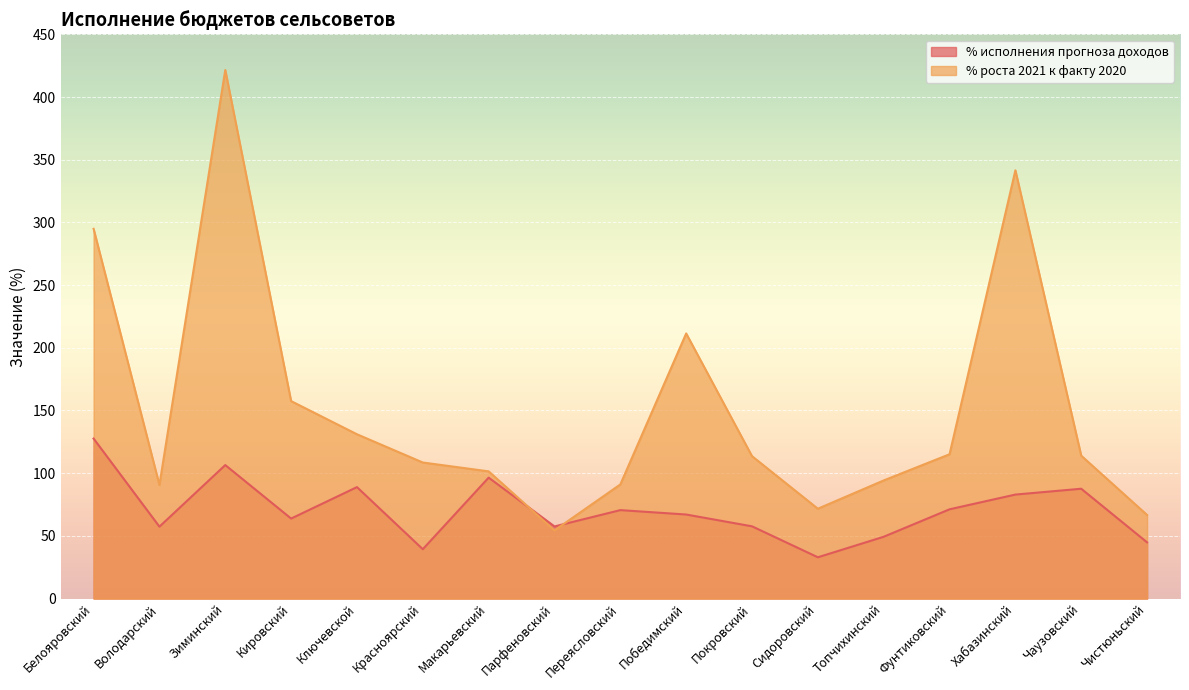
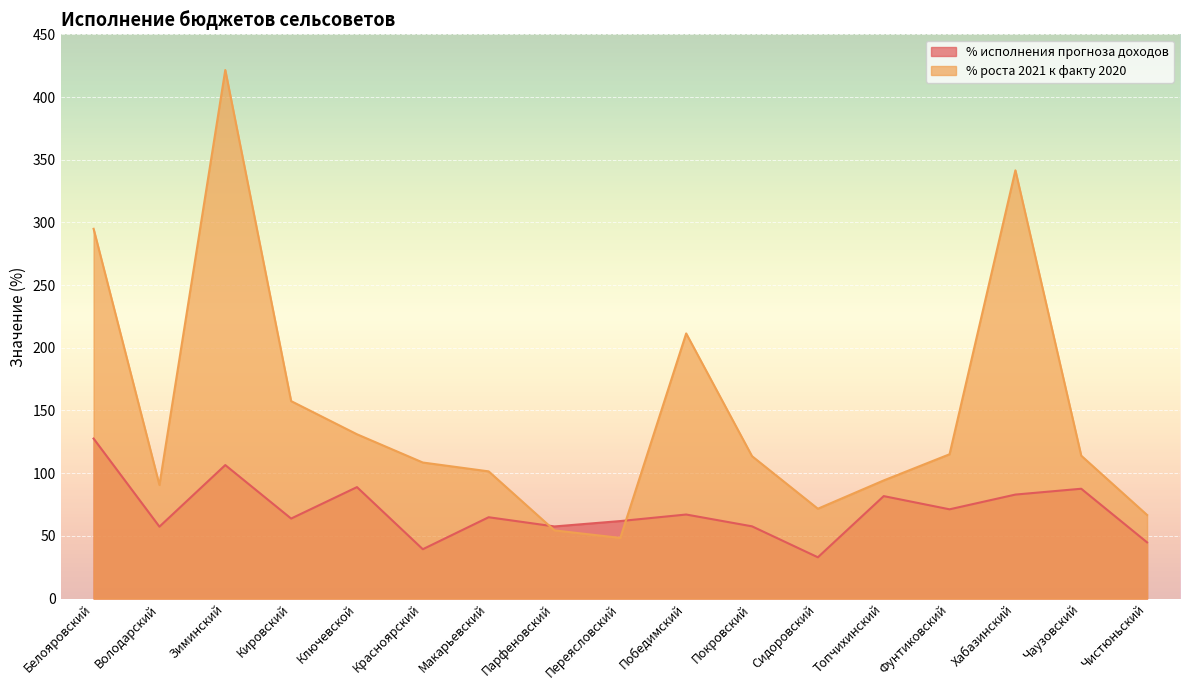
% исполнения прогноза доходов, Макарьевский: 96 -> 65
% исполнения прогноза доходов, Переясловский: 71 -> 62
% роста 2021 к факту 2020, Переясловский: 91 -> 48
% исполнения прогноза доходов, Топчихинский: 49 -> 82
